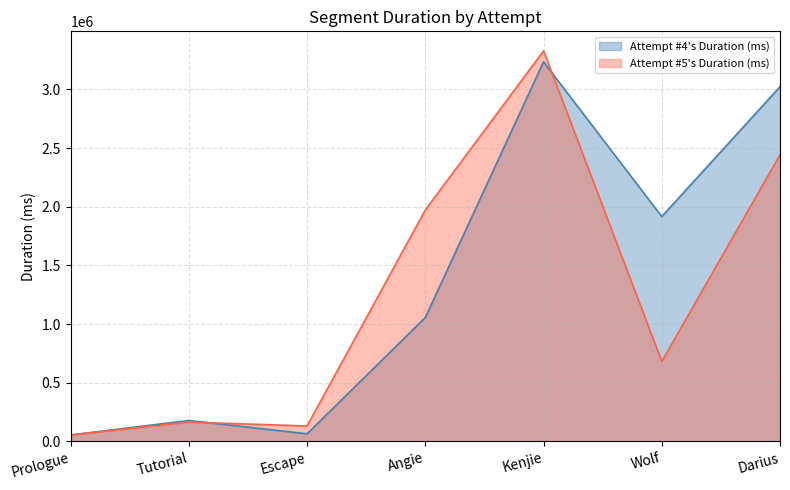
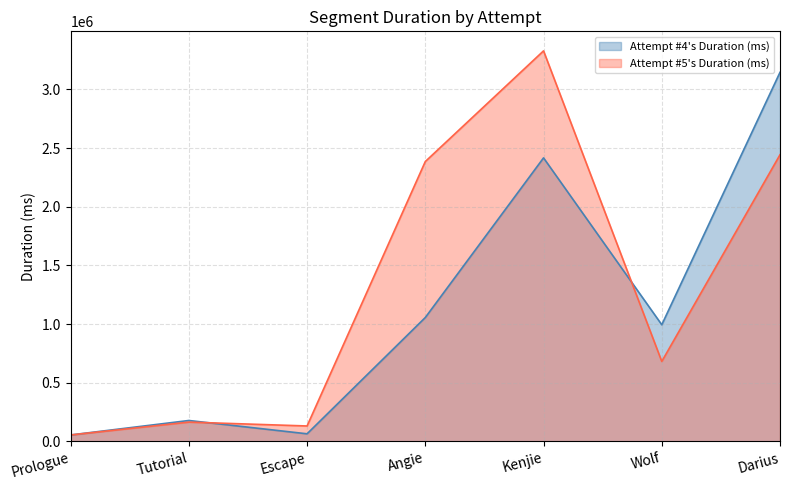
Attempt #5's Duration (ms), Angie: 1970000 -> 2390000
Attempt #4's Duration (ms), Kenjie: 3240000 -> 2420000
Attempt #4's Duration (ms), Wolf: 1920000 -> 990000
Attempt #4's Duration (ms), Darius: 3020000 -> 3150000
